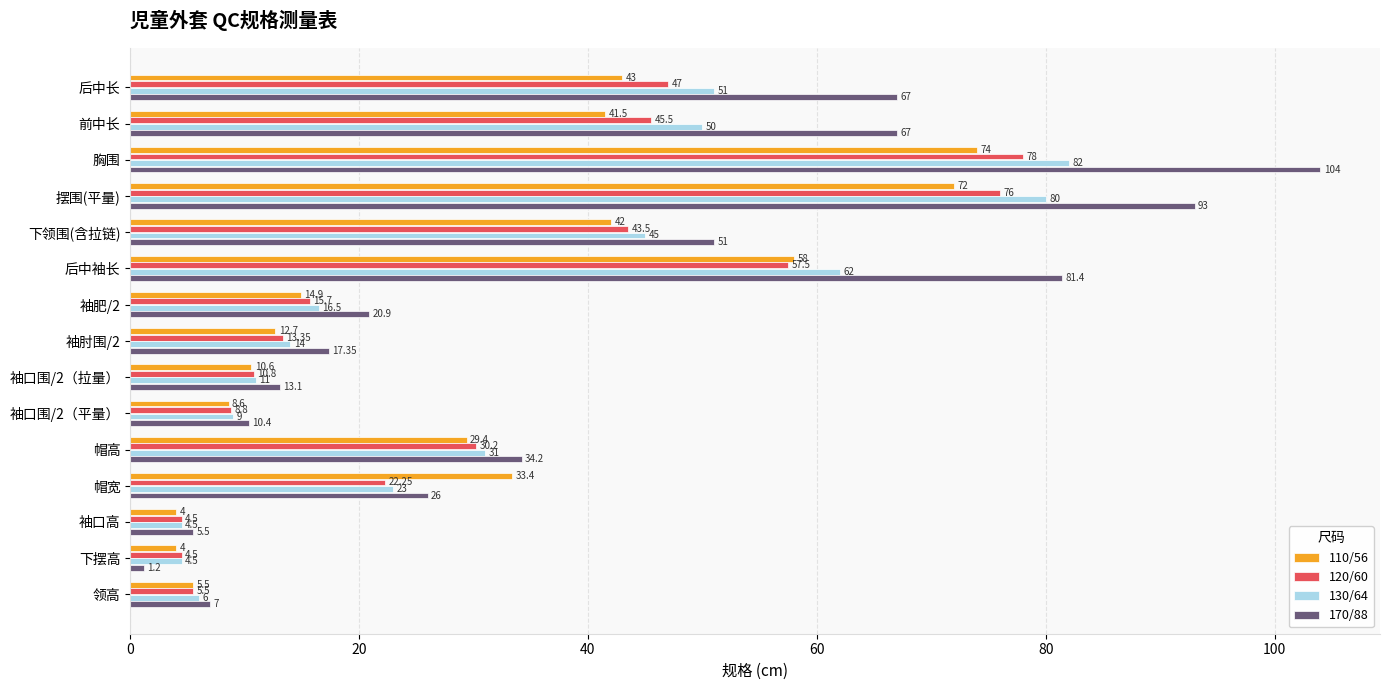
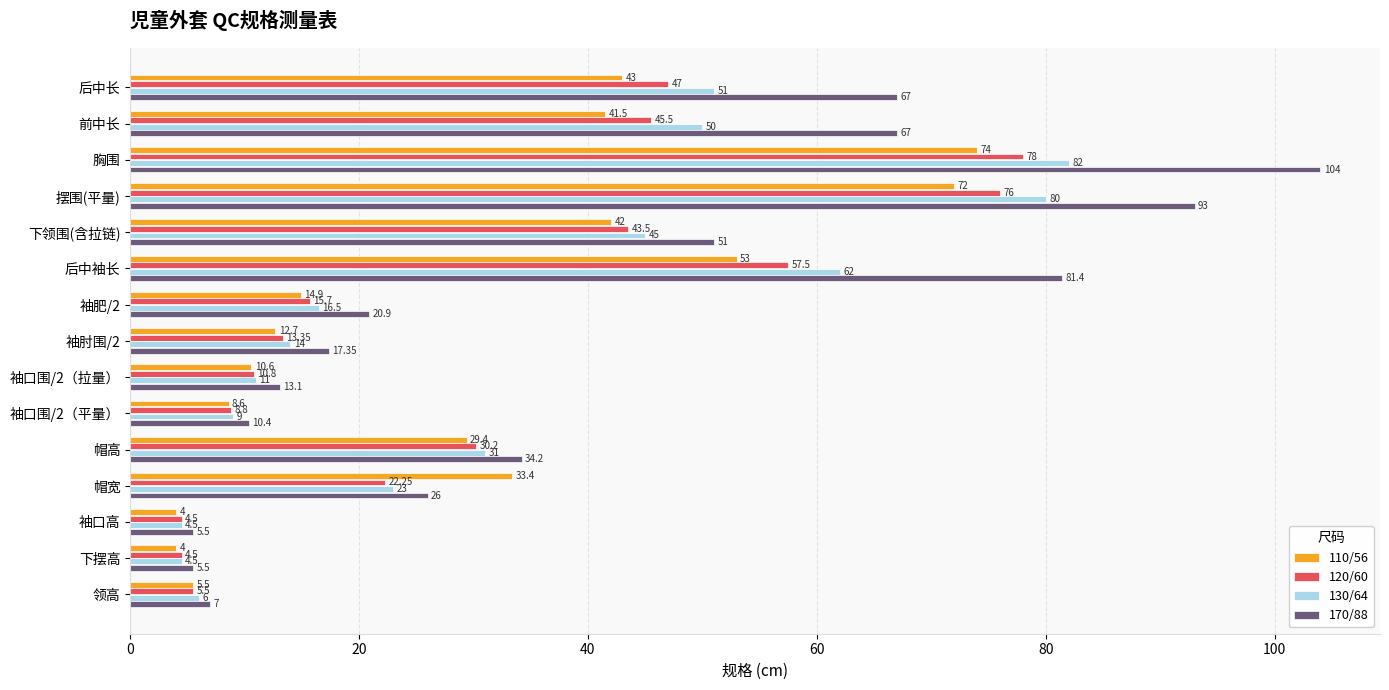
110/56, 后中袖长: 58 -> 53
170/88, 下摆高: 1.2 -> 5.5
